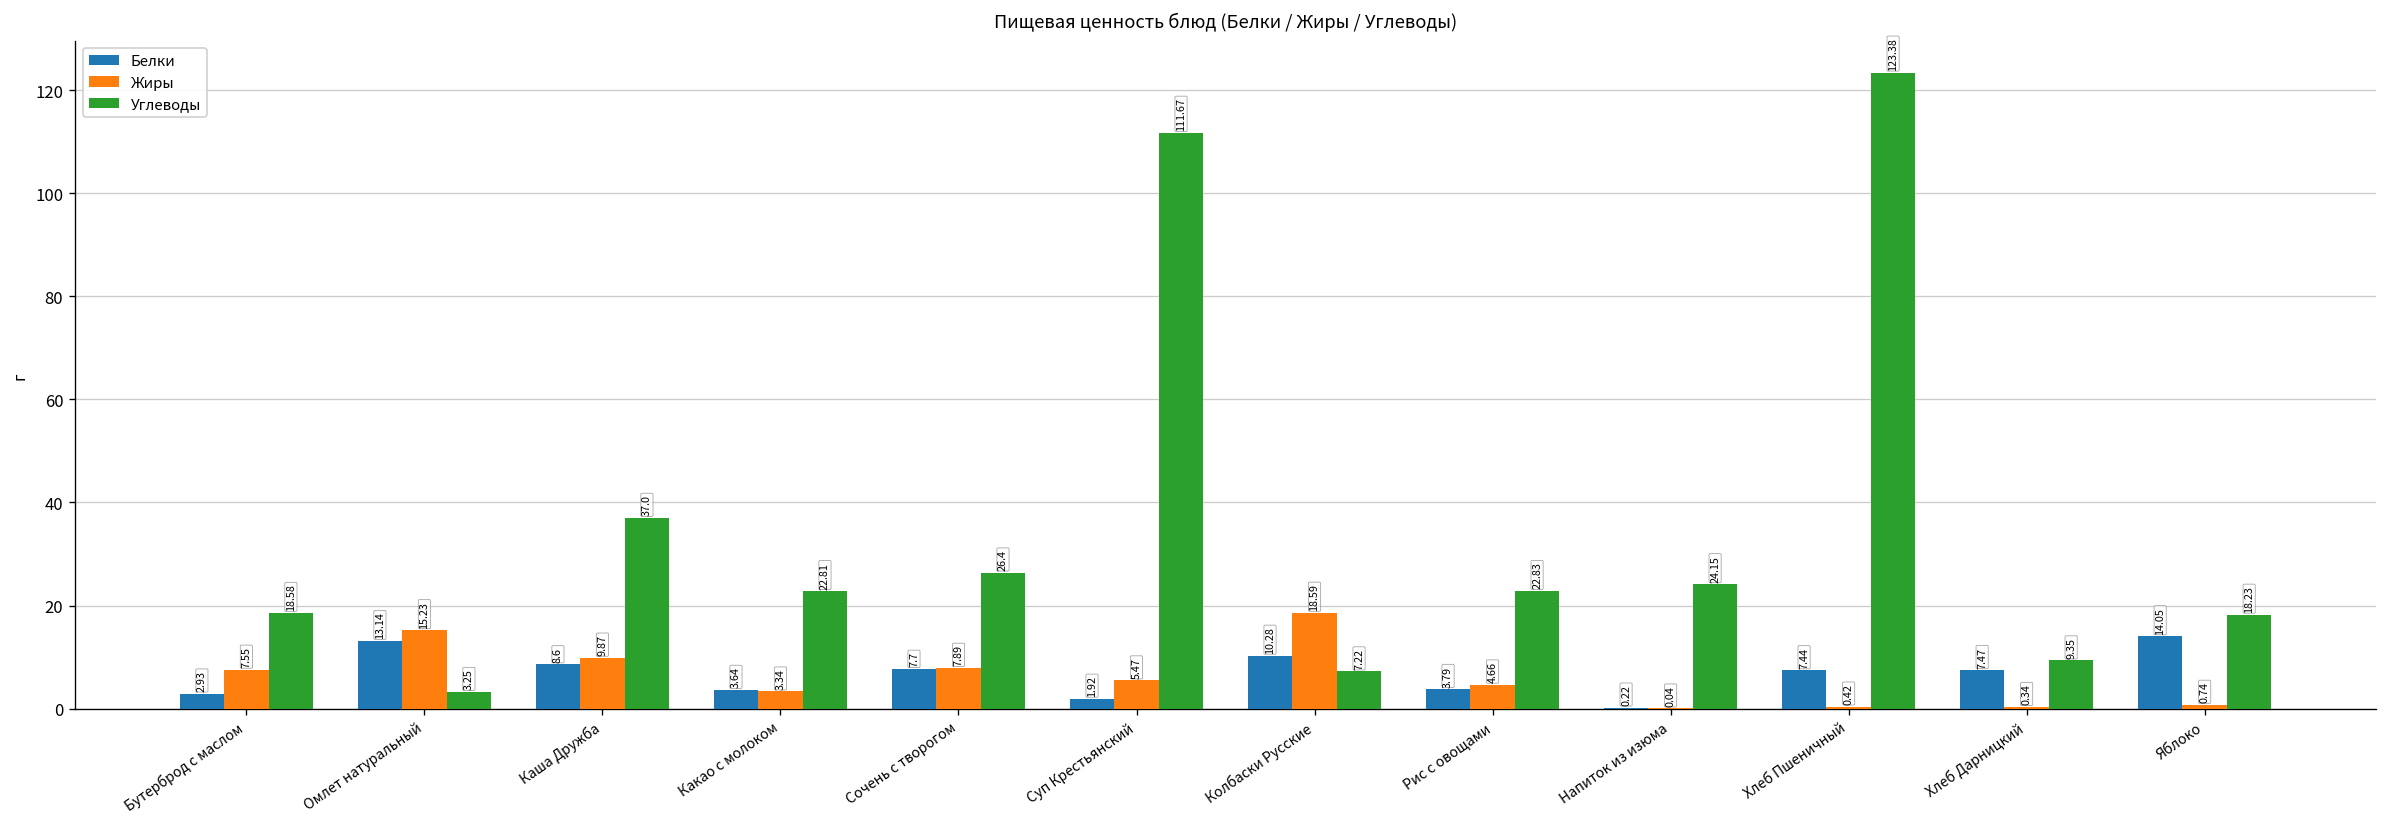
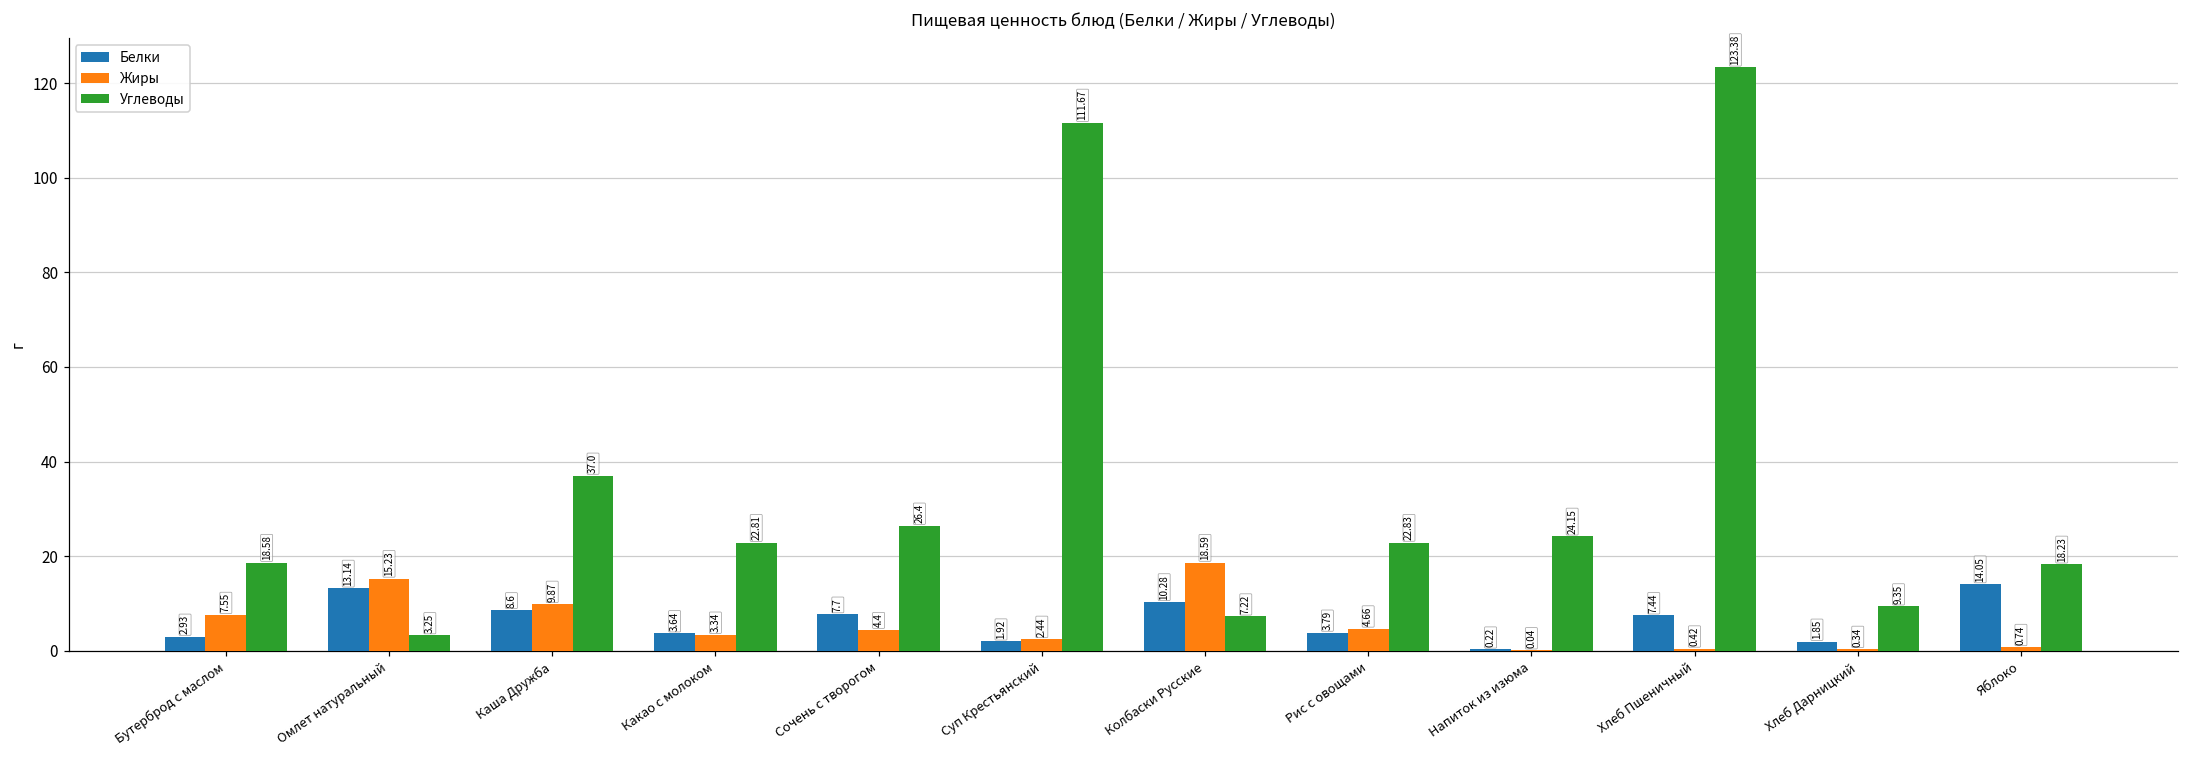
Жиры, Сочень с творогом: 7.89 -> 4.4
Жиры, Суп Крестьянский: 5.47 -> 2.44
Белки, Хлеб Дарницкий: 7.47 -> 1.85
